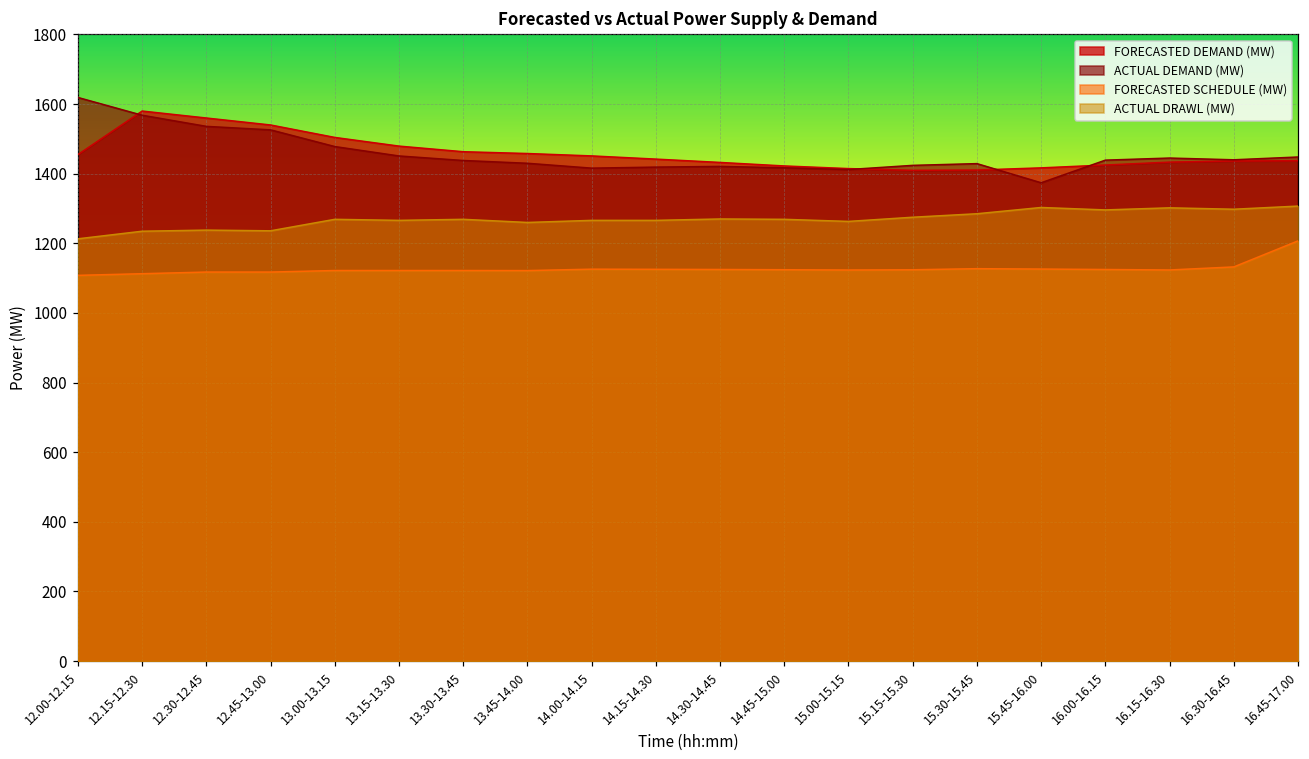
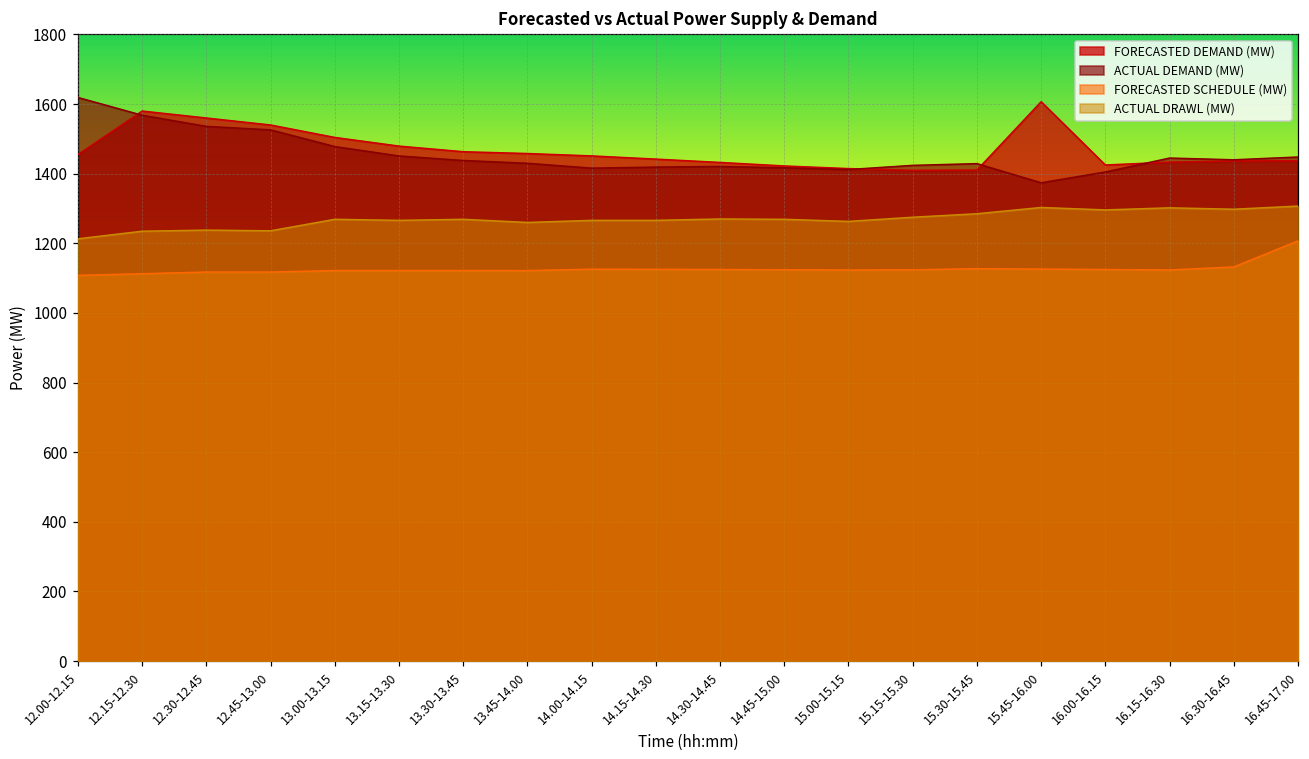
FORECASTED DEMAND (MW), 15.45-16.00: 1420 -> 1610
ACTUAL DEMAND (MW), 16.00-16.15: 1440 -> 1410
